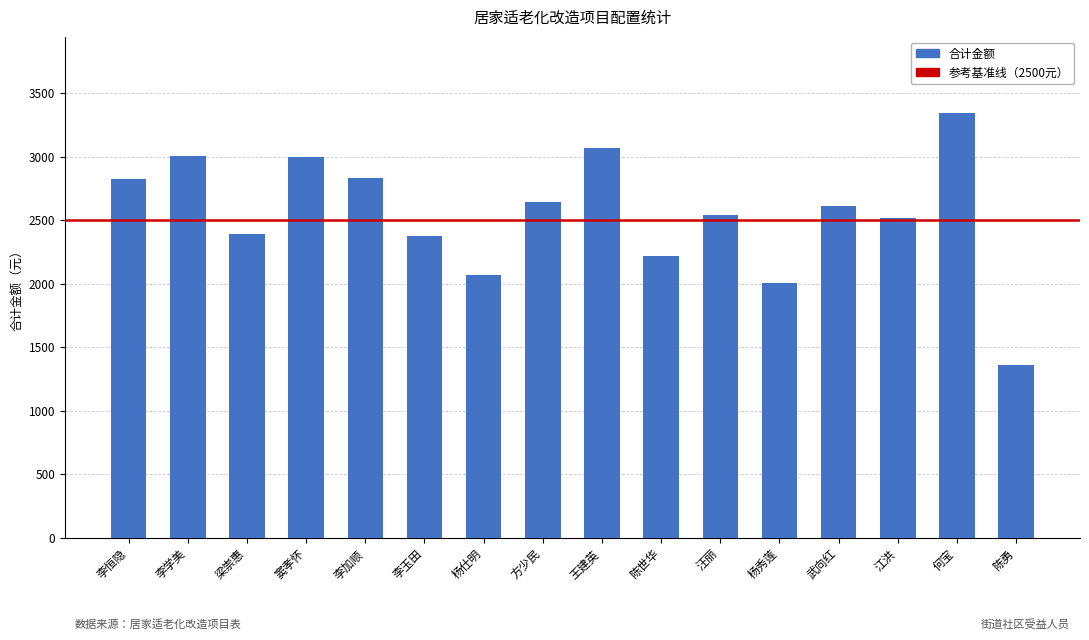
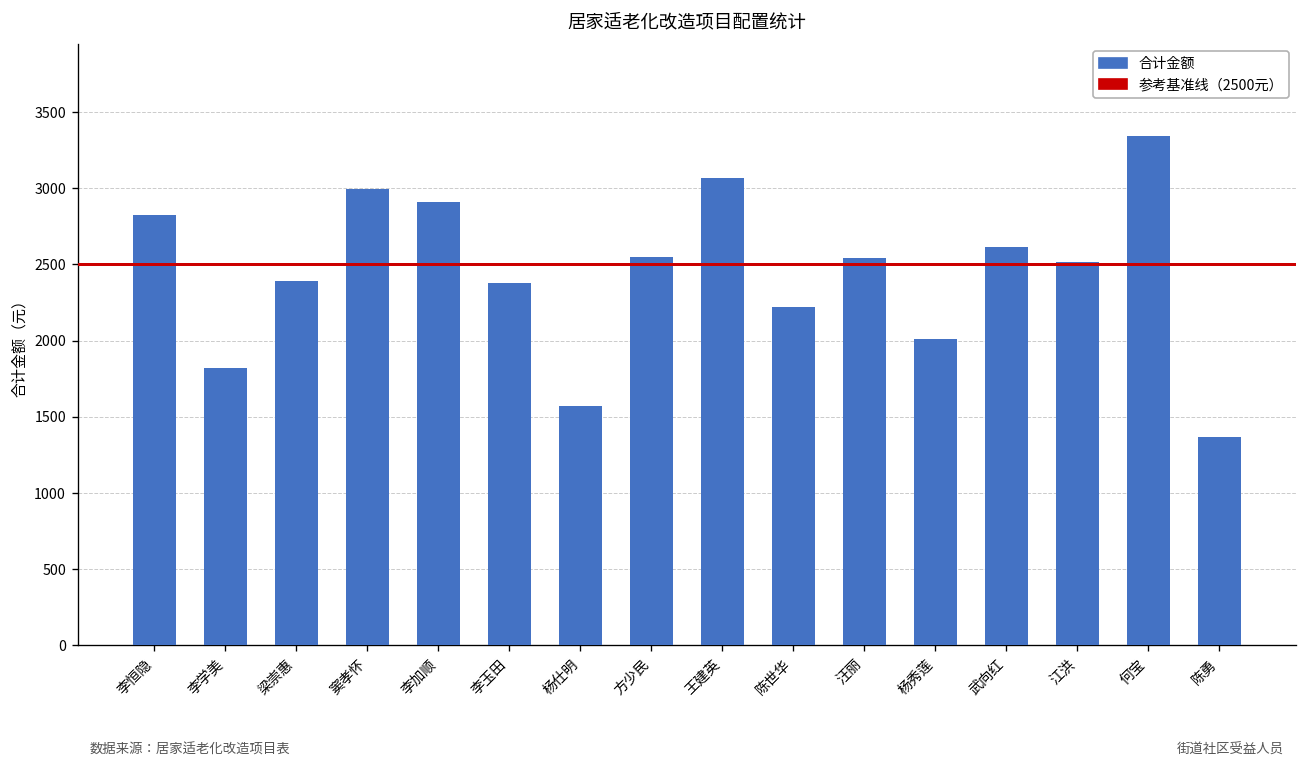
李学美: 3000 -> 1820
李加顺: 2830 -> 2910
杨仕明: 2070 -> 1570
方少民: 2650 -> 2550
